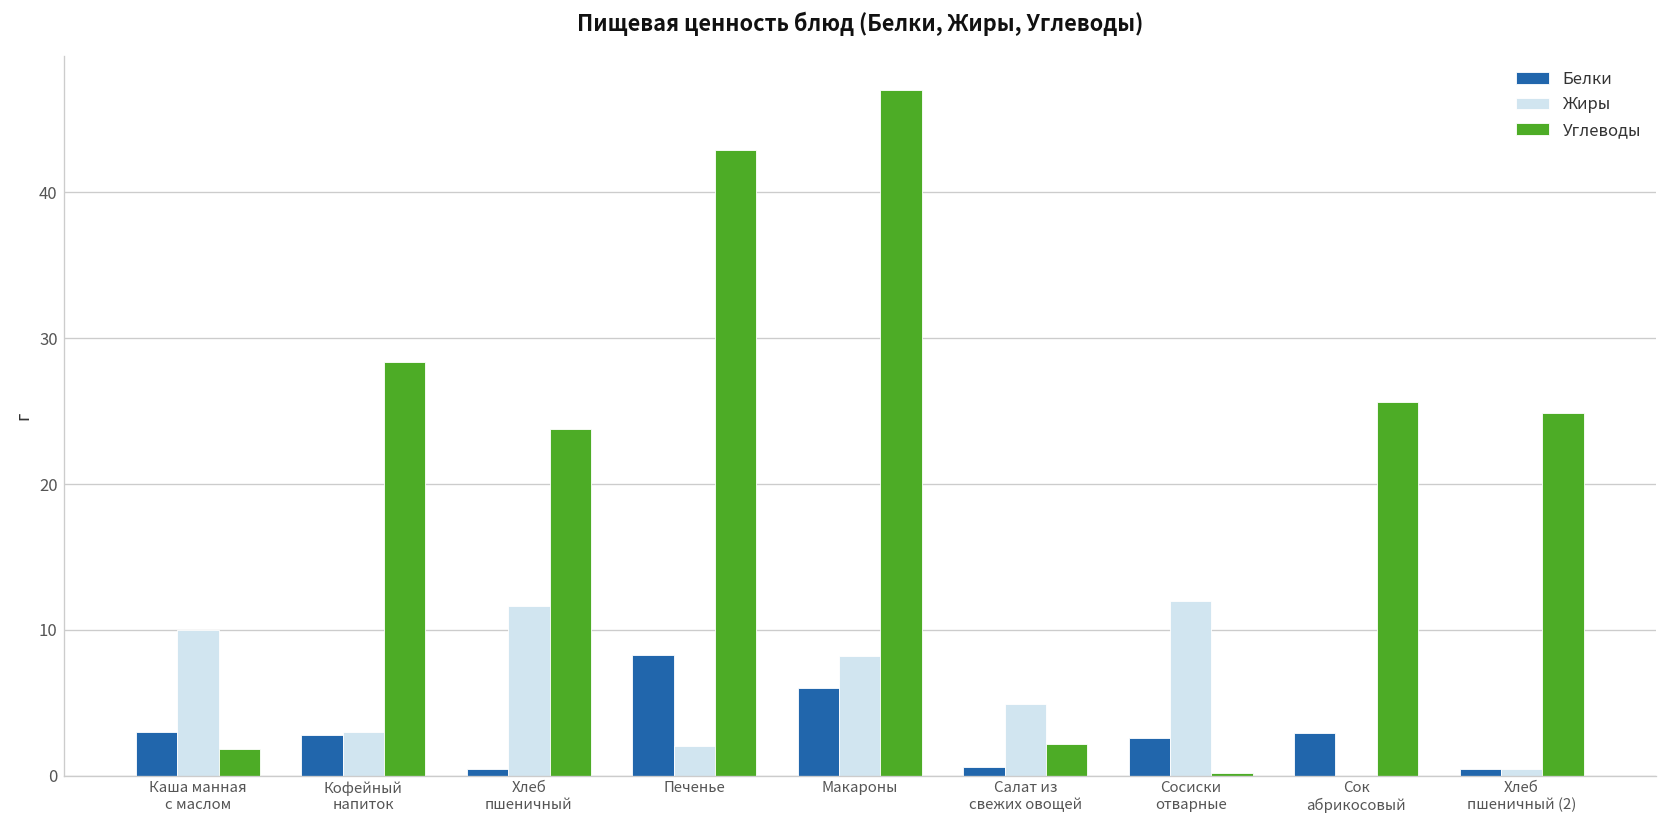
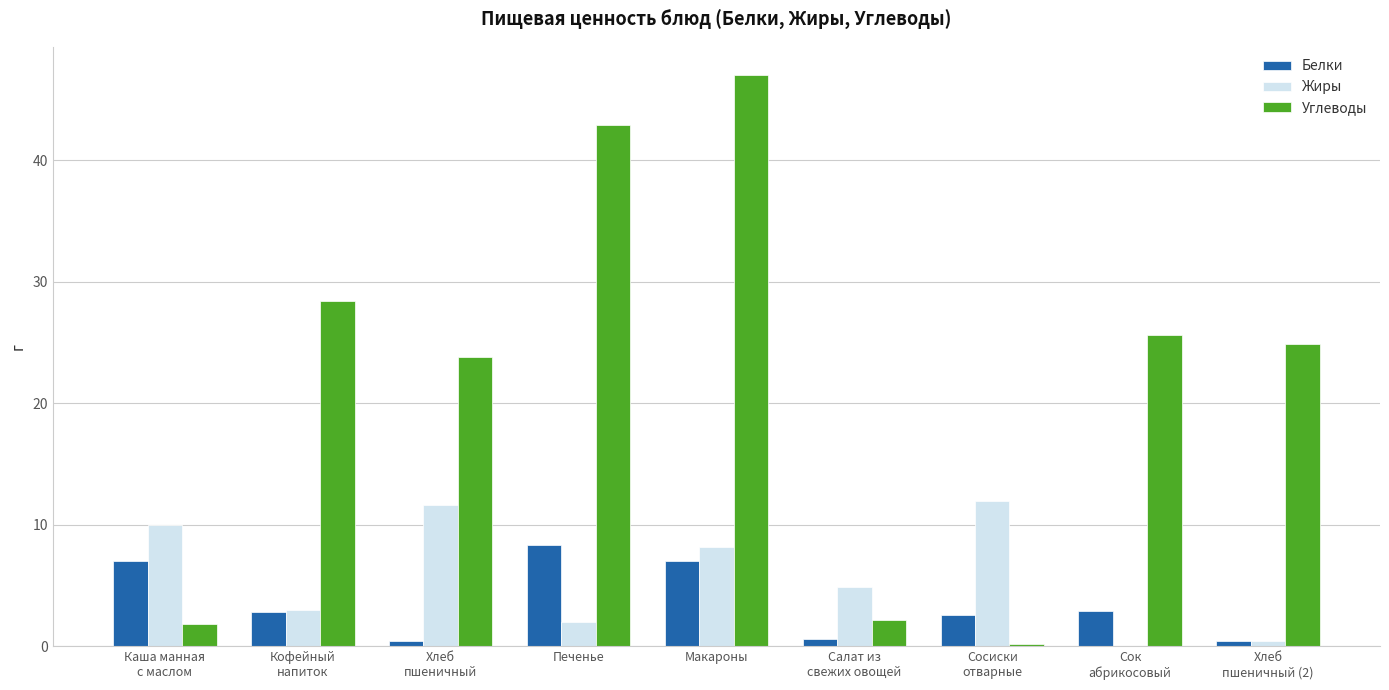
Белки, Каша манная с маслом: 3 -> 7
Белки, Макароны: 6 -> 7
